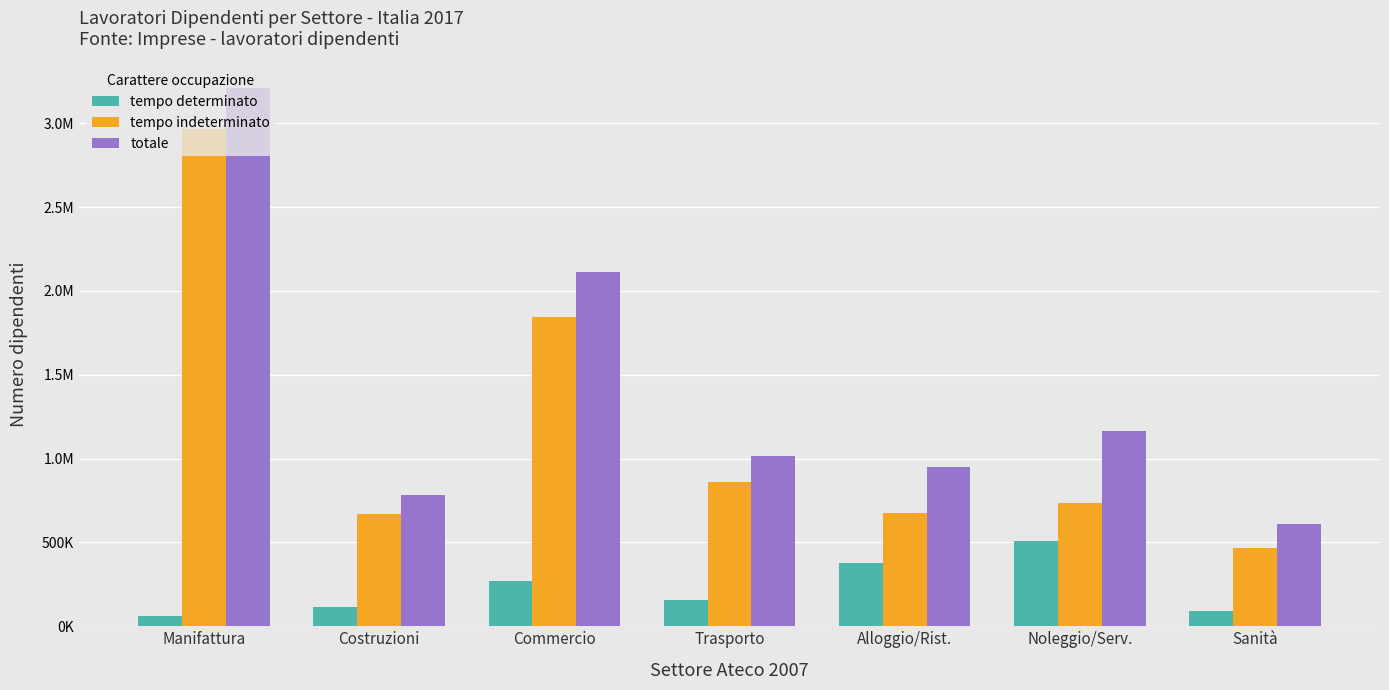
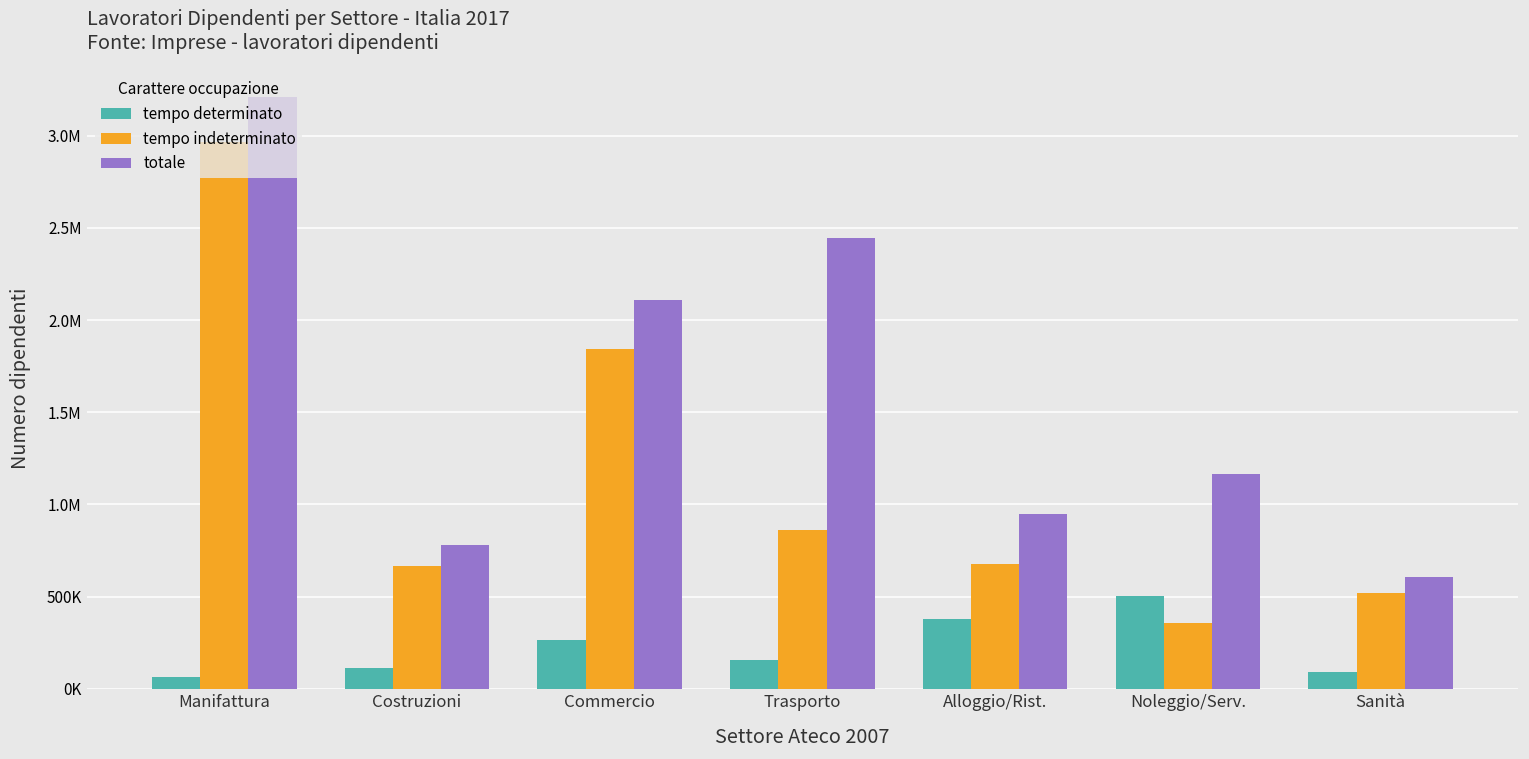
totale, Trasporto: 1020000 -> 2440000
tempo indeterminato, Noleggio/Serv.: 740000 -> 360000
tempo indeterminato, Sanità: 460000 -> 520000
